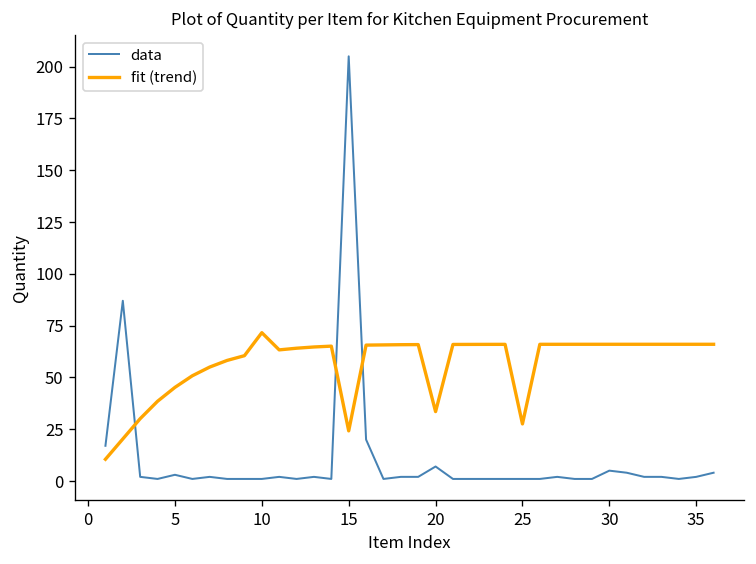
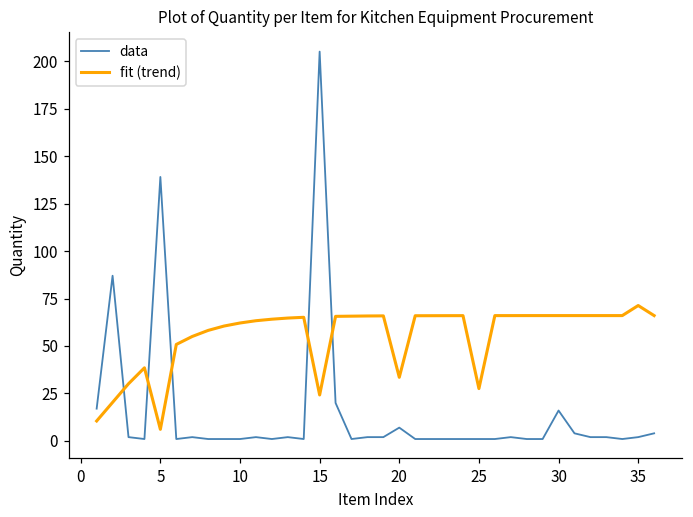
data, 5: 3 -> 139
fit (trend), 5: 45 -> 6
fit (trend), 10: 72 -> 62
data, 30: 5 -> 16
fit (trend), 35: 66 -> 71
